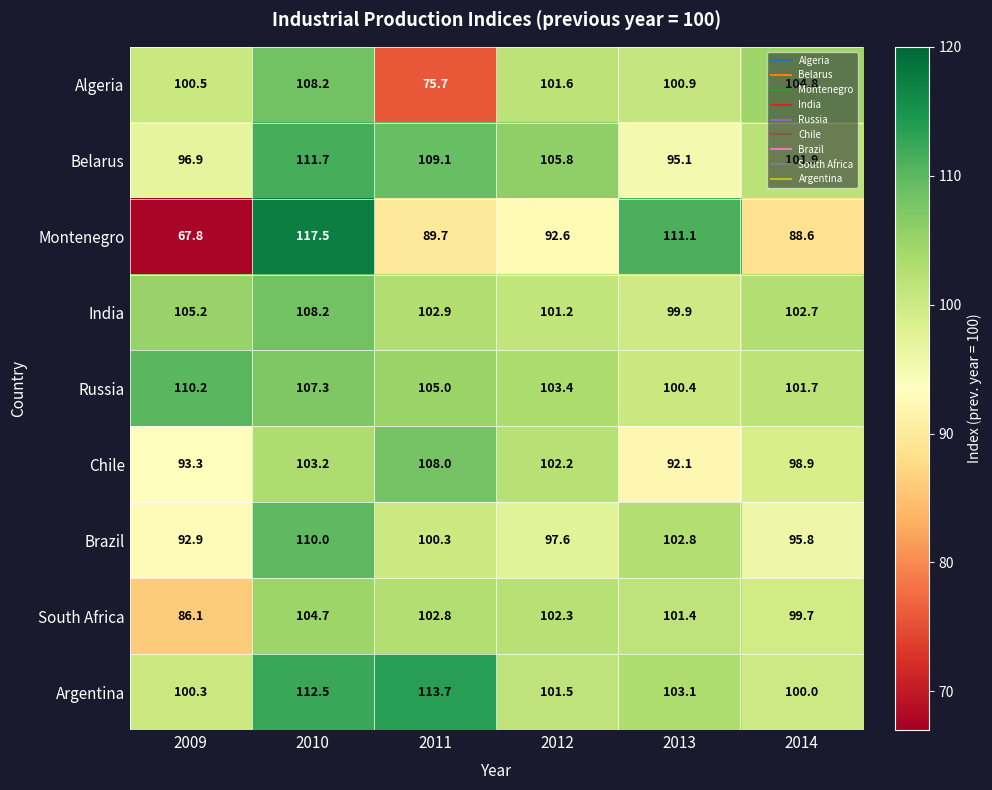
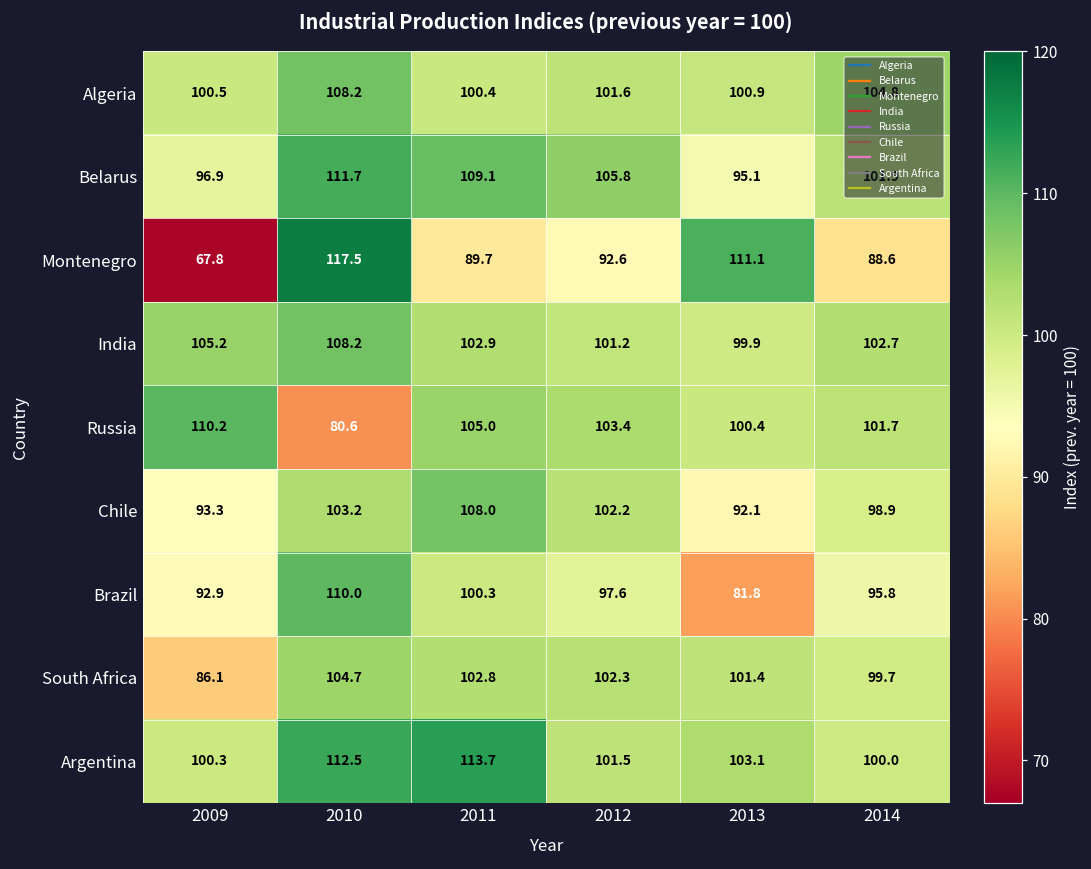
Algeria, 2011: 75.7 -> 100.4
Russia, 2010: 107.3 -> 80.6
Brazil, 2013: 102.8 -> 81.8
